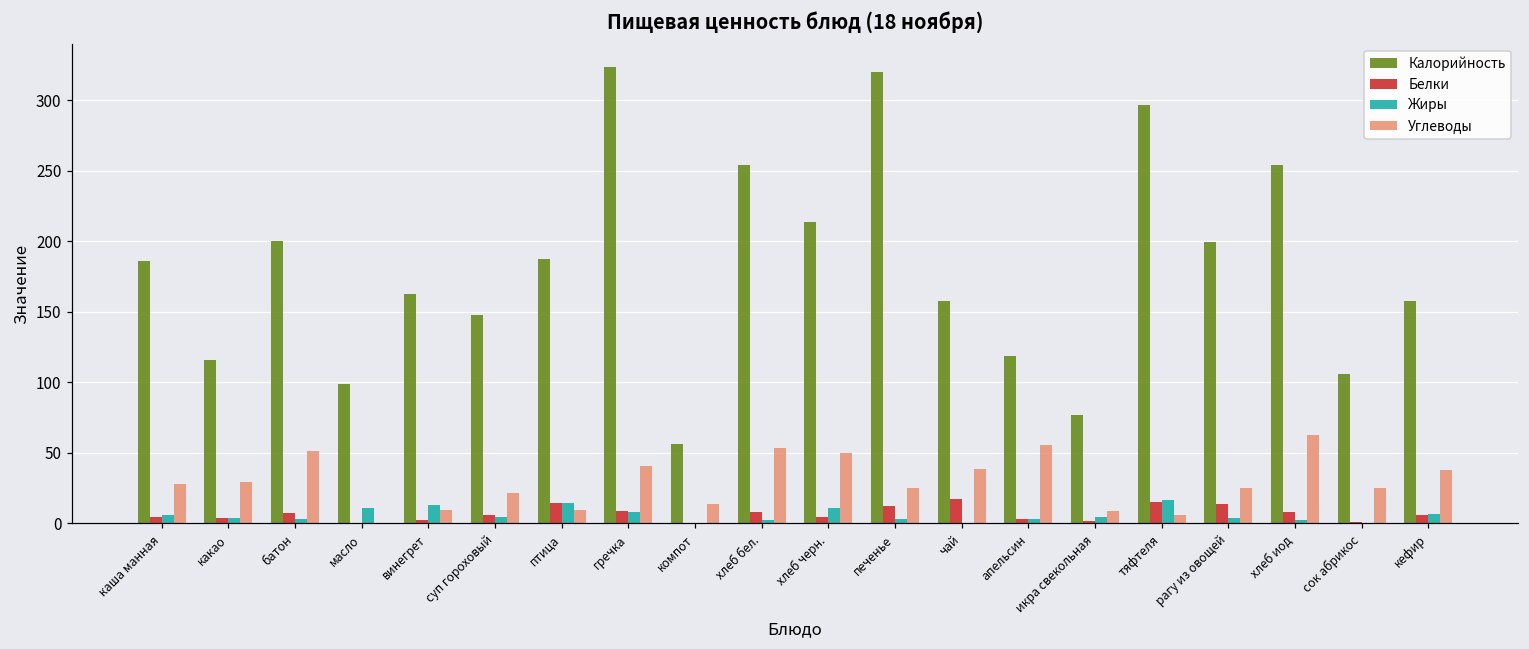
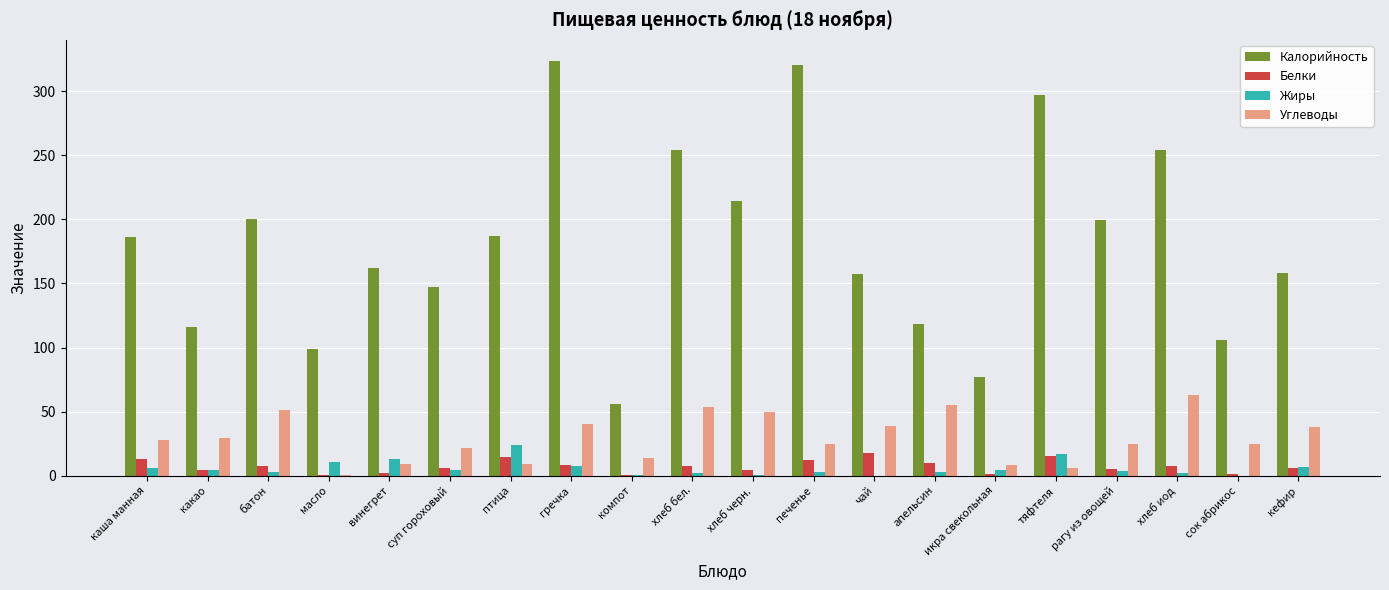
Белки, каша манная: 4 -> 13
Жиры, птица: 14 -> 24
Жиры, хлеб черн.: 11 -> 1
Белки, апельсин: 3 -> 10
Белки, рагу из овощей: 14 -> 5
